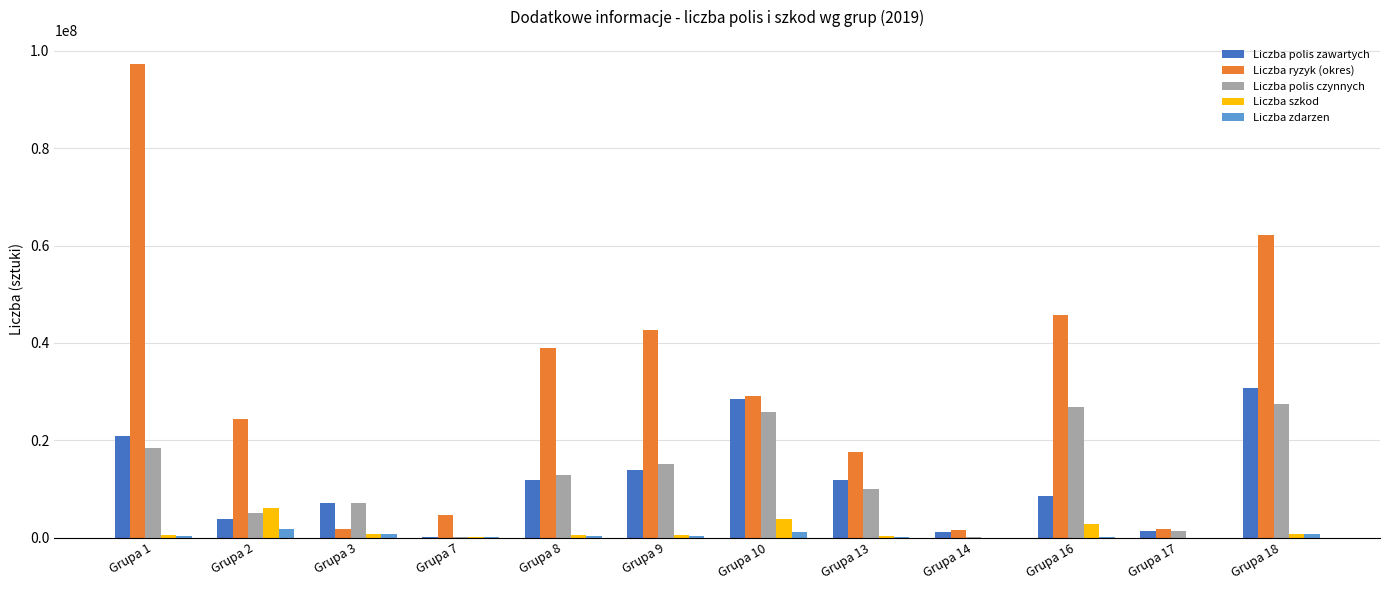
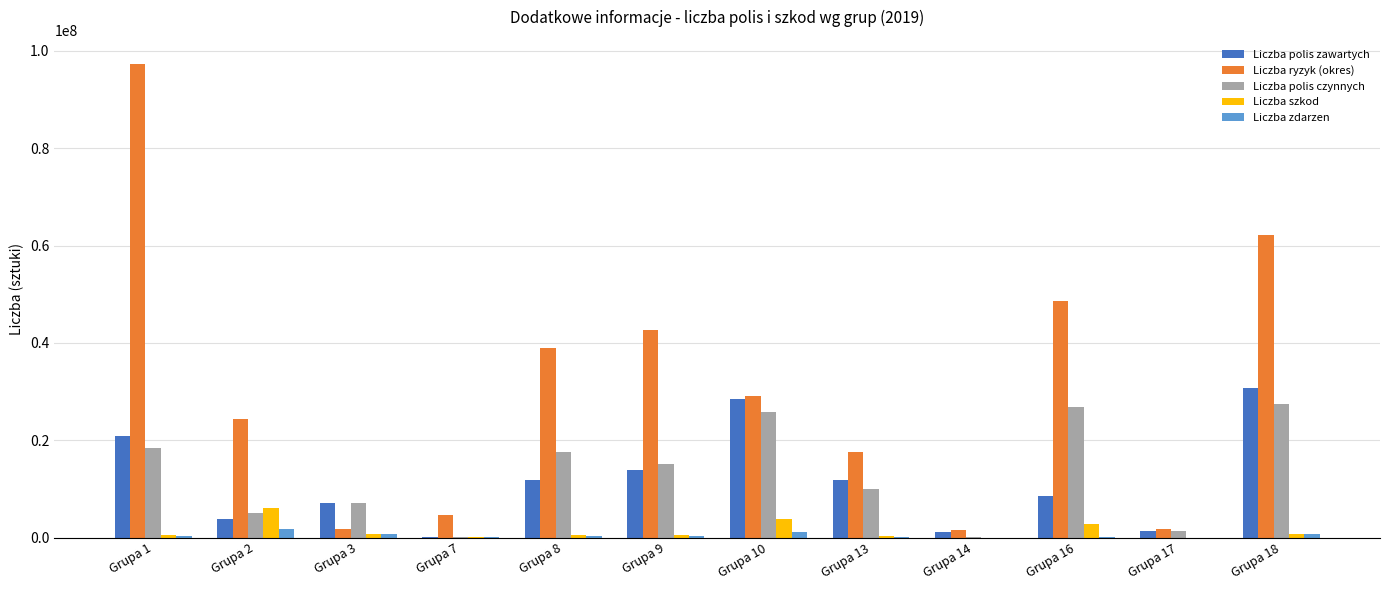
Liczba polis czynnych, Grupa 8: 13000000 -> 18000000
Liczba ryzyk (okres), Grupa 16: 46000000 -> 49000000
